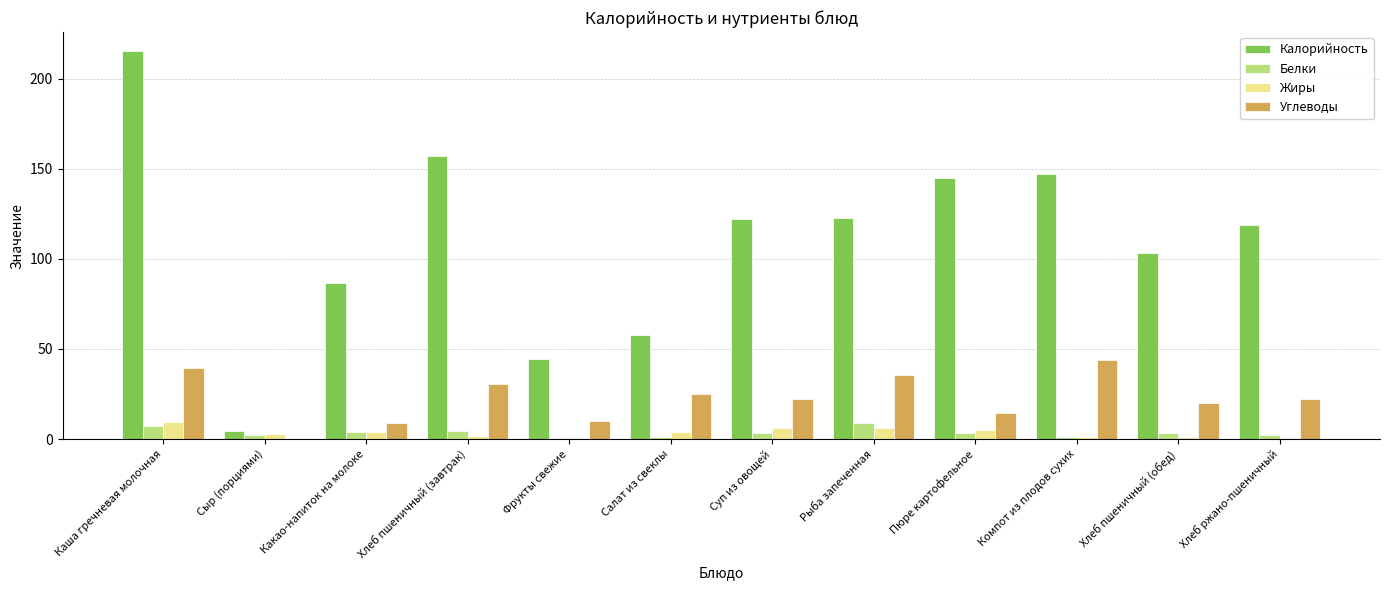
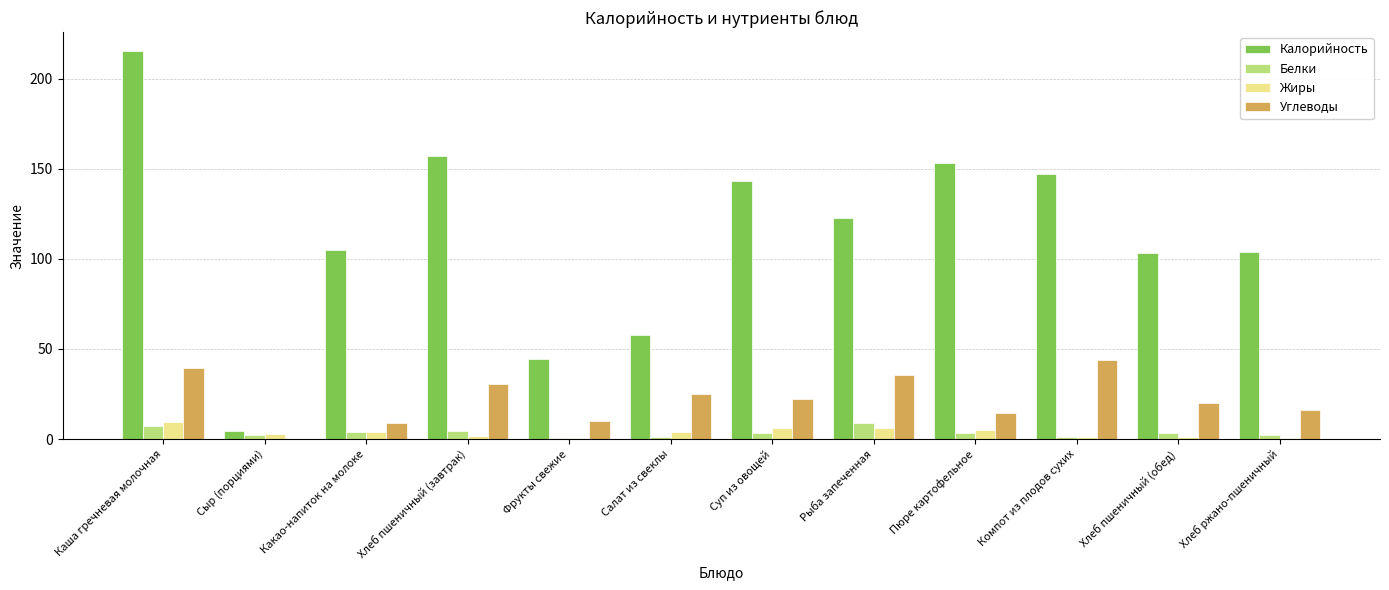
Калорийность, Какао-напиток на молоке: 87 -> 105
Калорийность, Суп из овощей: 122 -> 143
Калорийность, Пюре картофельное: 145 -> 153
Калорийность, Хлеб ржано-пшеничный: 119 -> 104
Углеводы, Хлеб ржано-пшеничный: 22 -> 16
